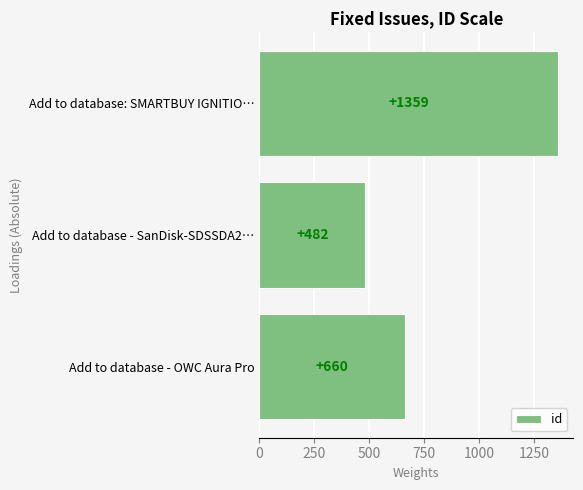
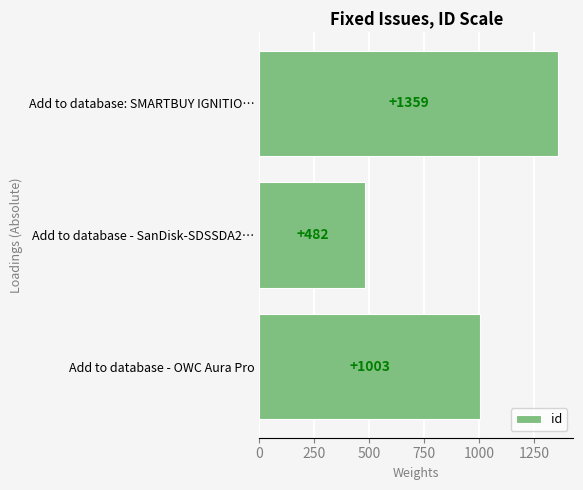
Add to database - OWC Aura Pro: +660 -> +1003
